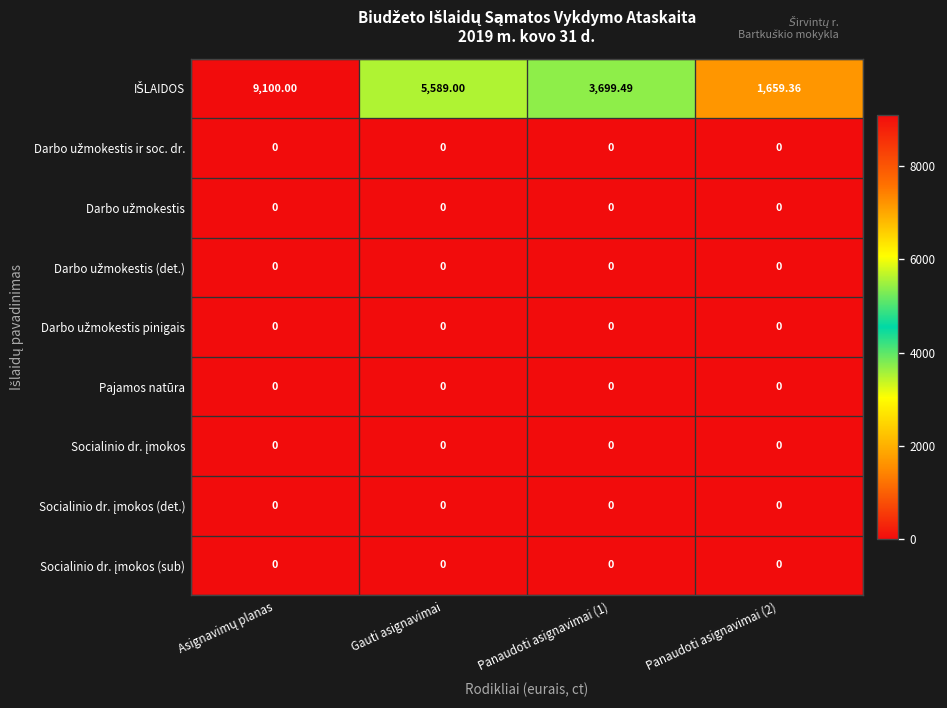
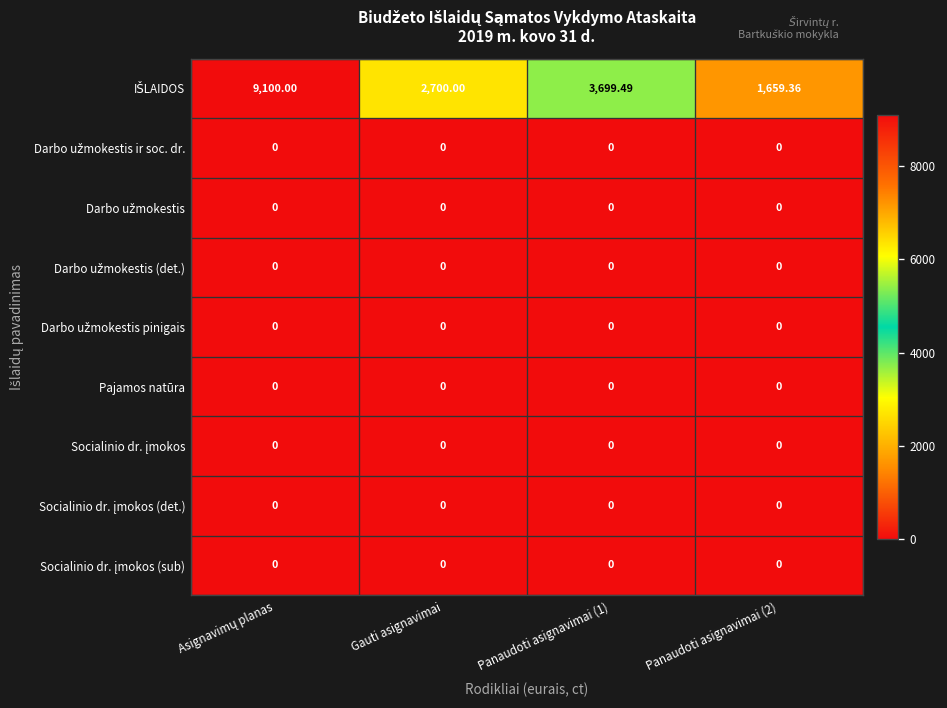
IŠLAIDOS, Gauti asignavimai: 5,589.00 -> 2,700.00
